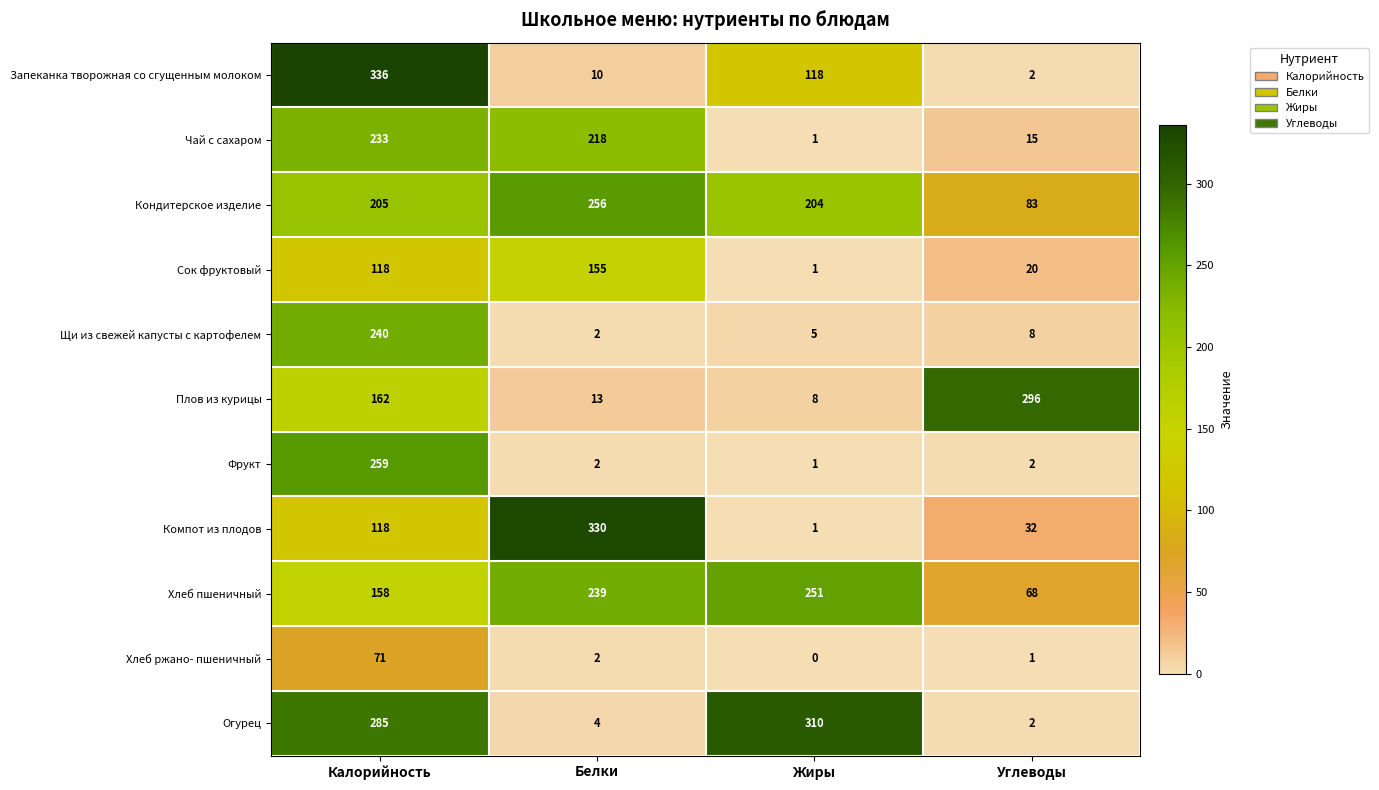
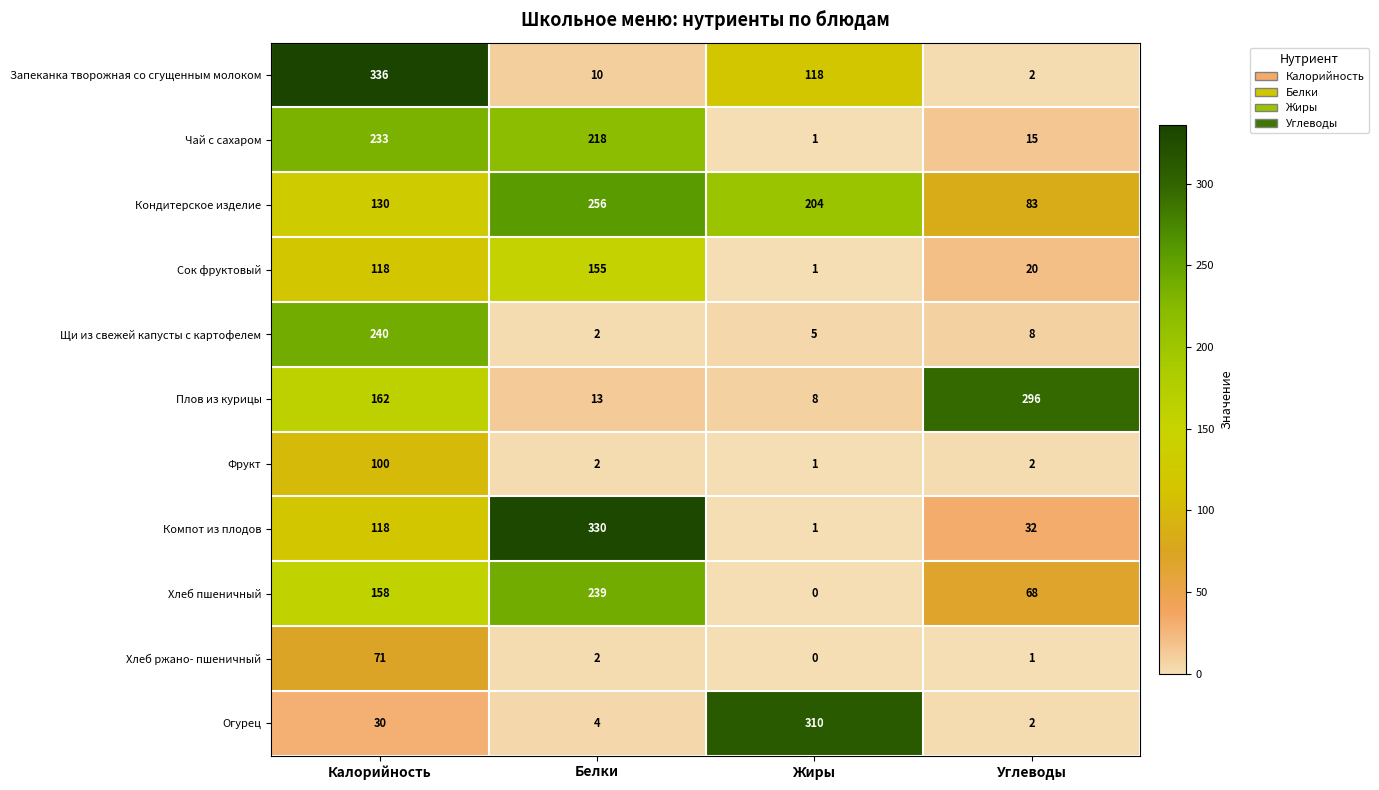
Кондитерское изделие, Калорийность: 205 -> 130
Фрукт, Калорийность: 259 -> 100
Хлеб пшеничный, Жиры: 251 -> 0
Огурец, Калорийность: 285 -> 30
